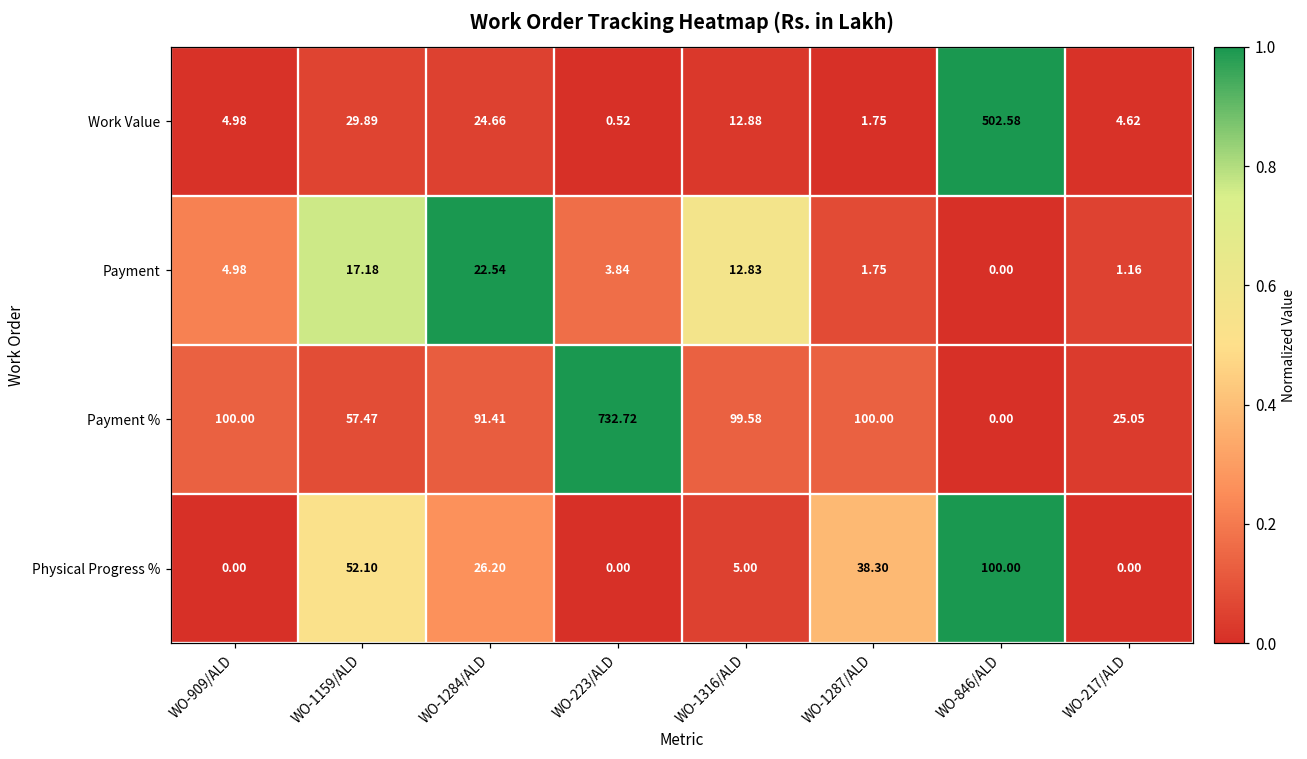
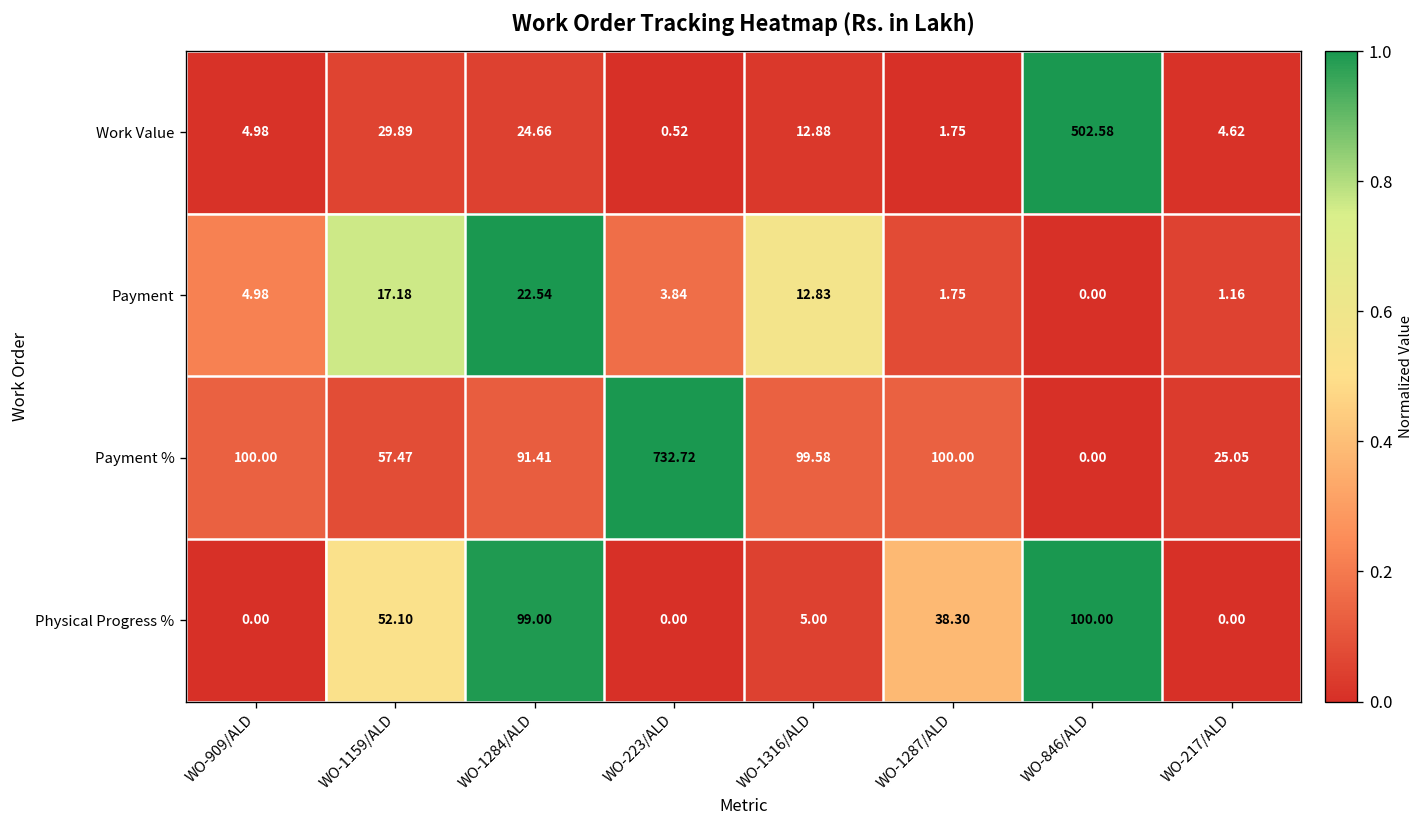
Physical Progress %, WO-1284/ALD: 26.20 -> 99.00
